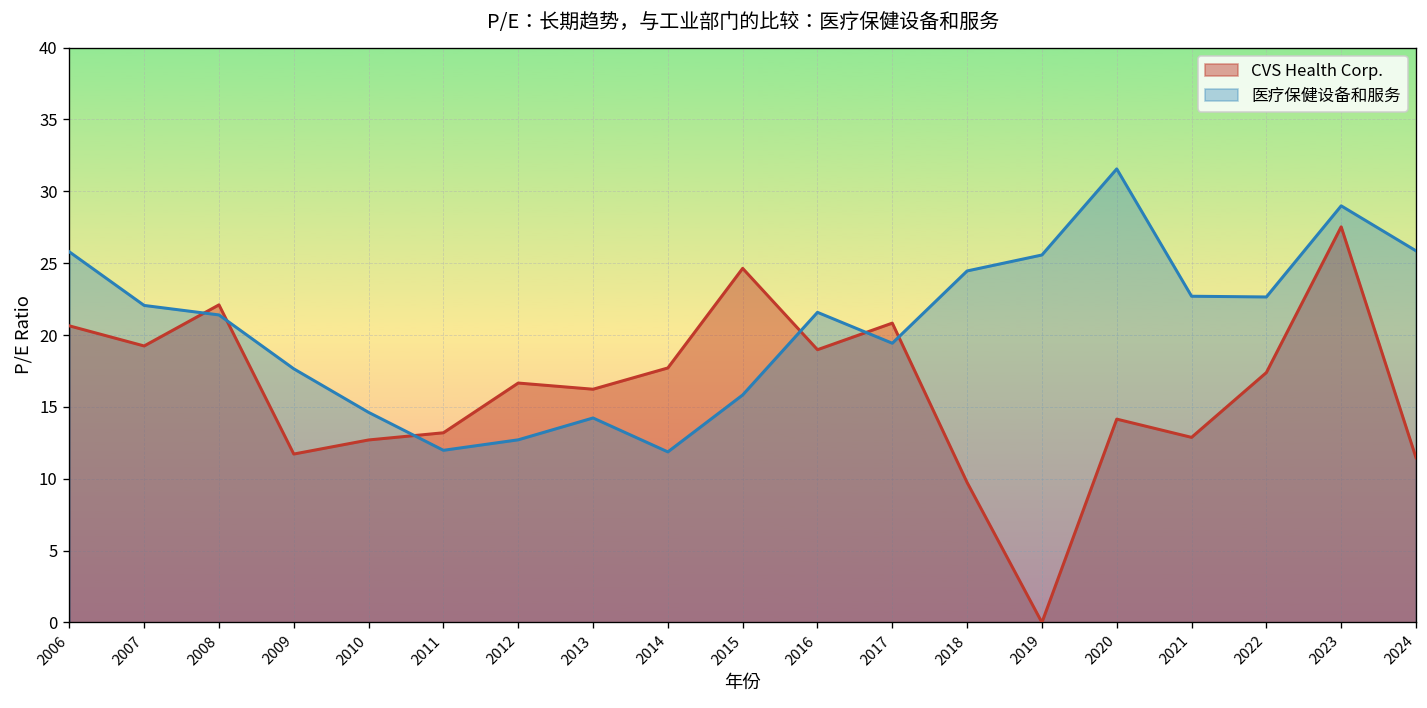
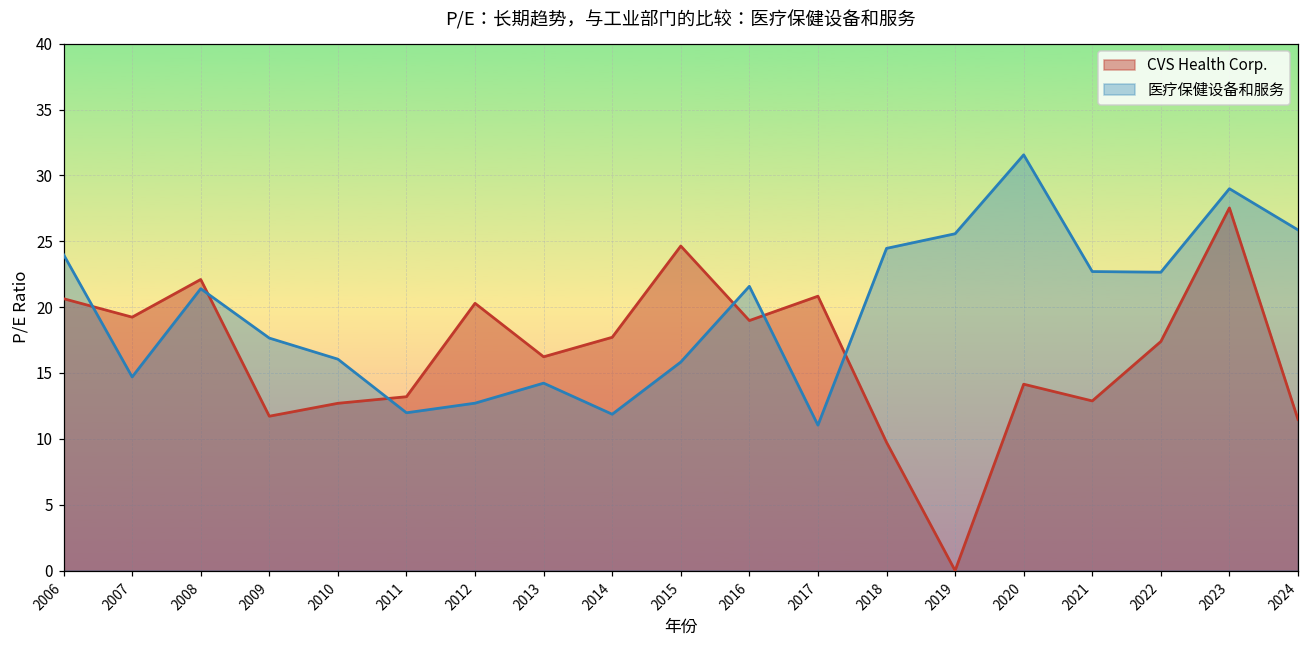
医疗保健设备和服务, 2006: 25.8 -> 24.0
医疗保健设备和服务, 2007: 22.1 -> 14.7
医疗保健设备和服务, 2010: 14.6 -> 16.1
CVS Health Corp., 2012: 16.7 -> 20.3
医疗保健设备和服务, 2017: 19.4 -> 11.0
